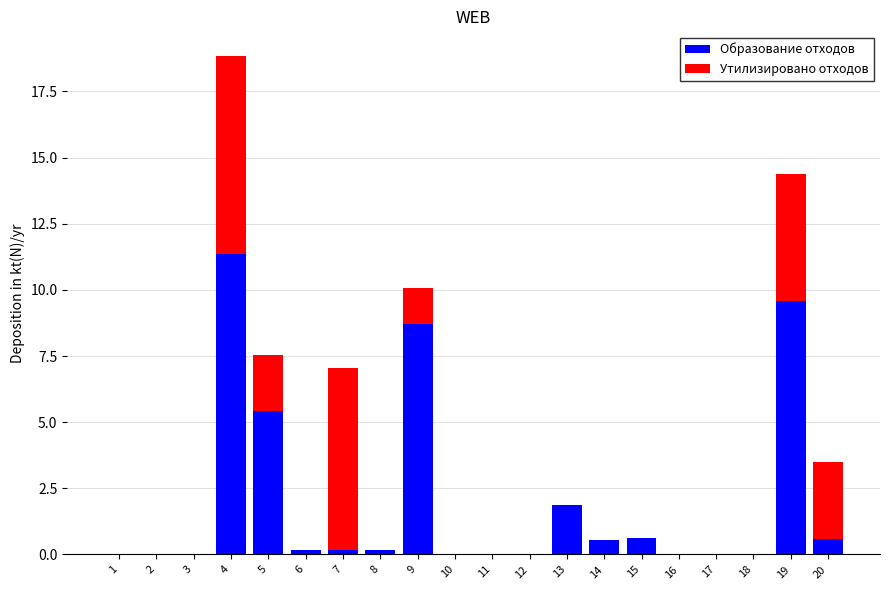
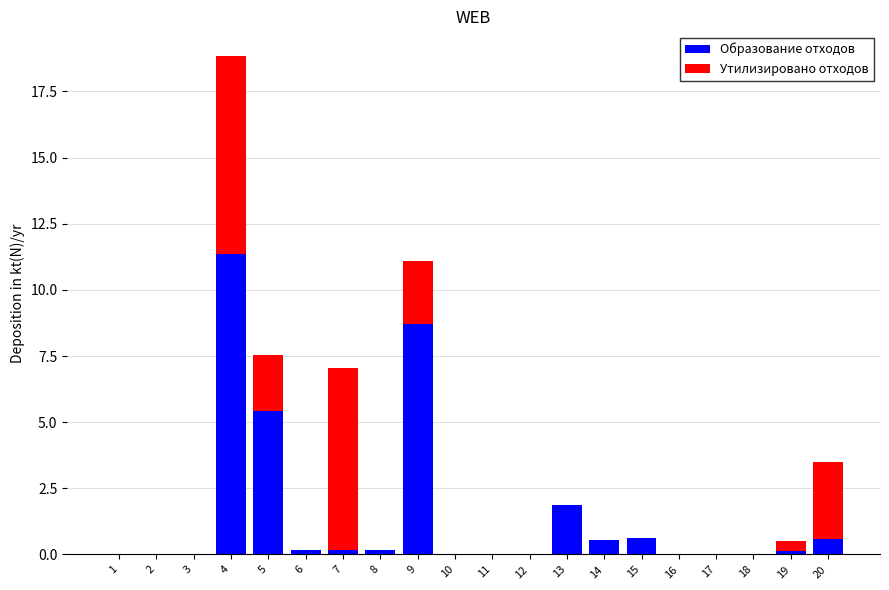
Утилизировано отходов, 9: 1.3 -> 2.4
Образование отходов, 19: 9.6 -> 0.1
Утилизировано отходов, 19: 4.8 -> 0.4
